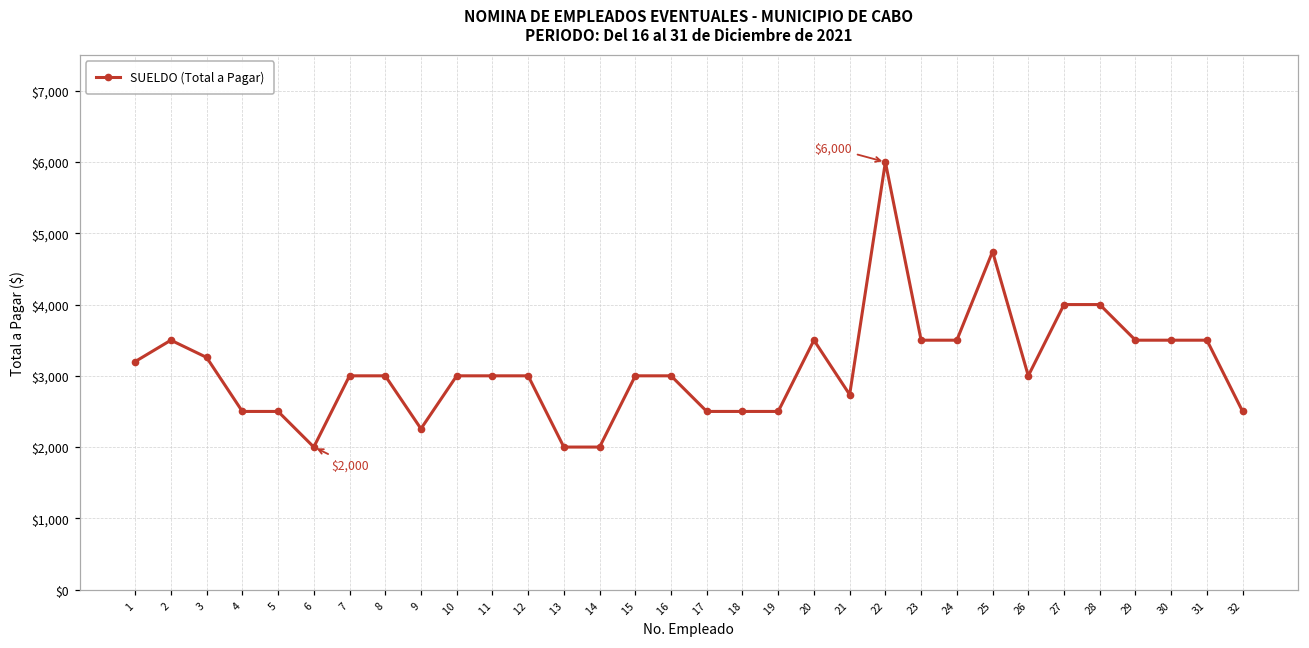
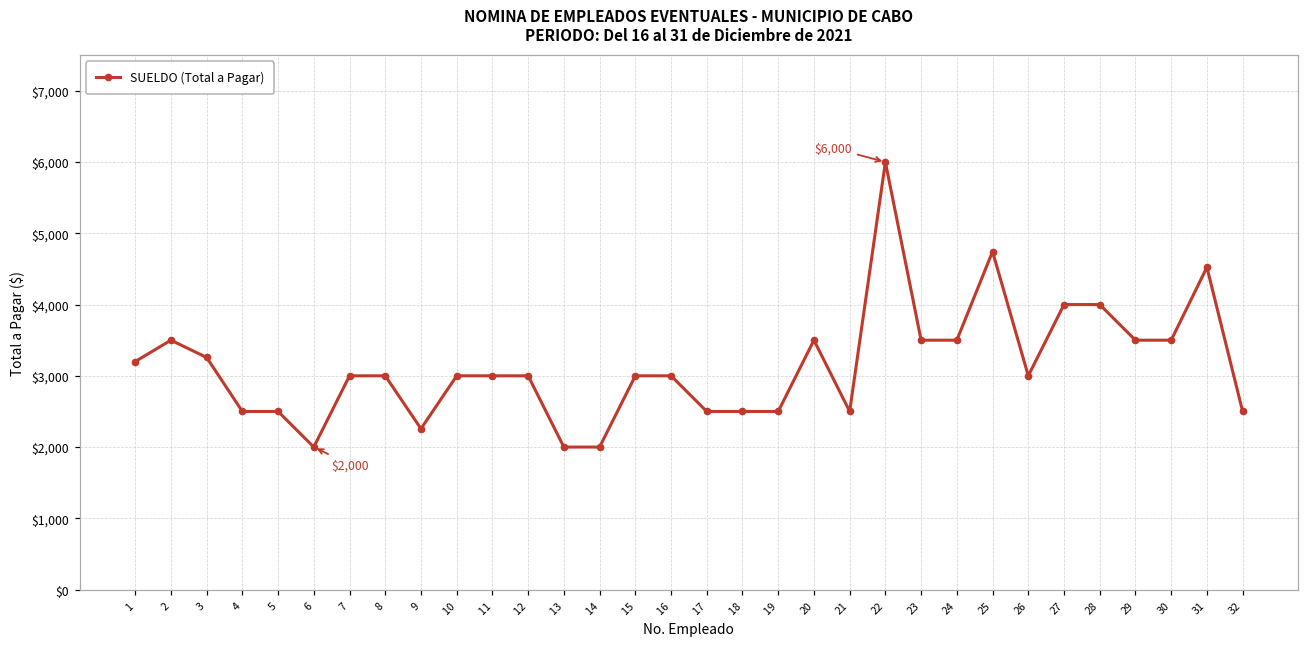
21: $2,700 -> $2,500
31: $3,500 -> $4,500
